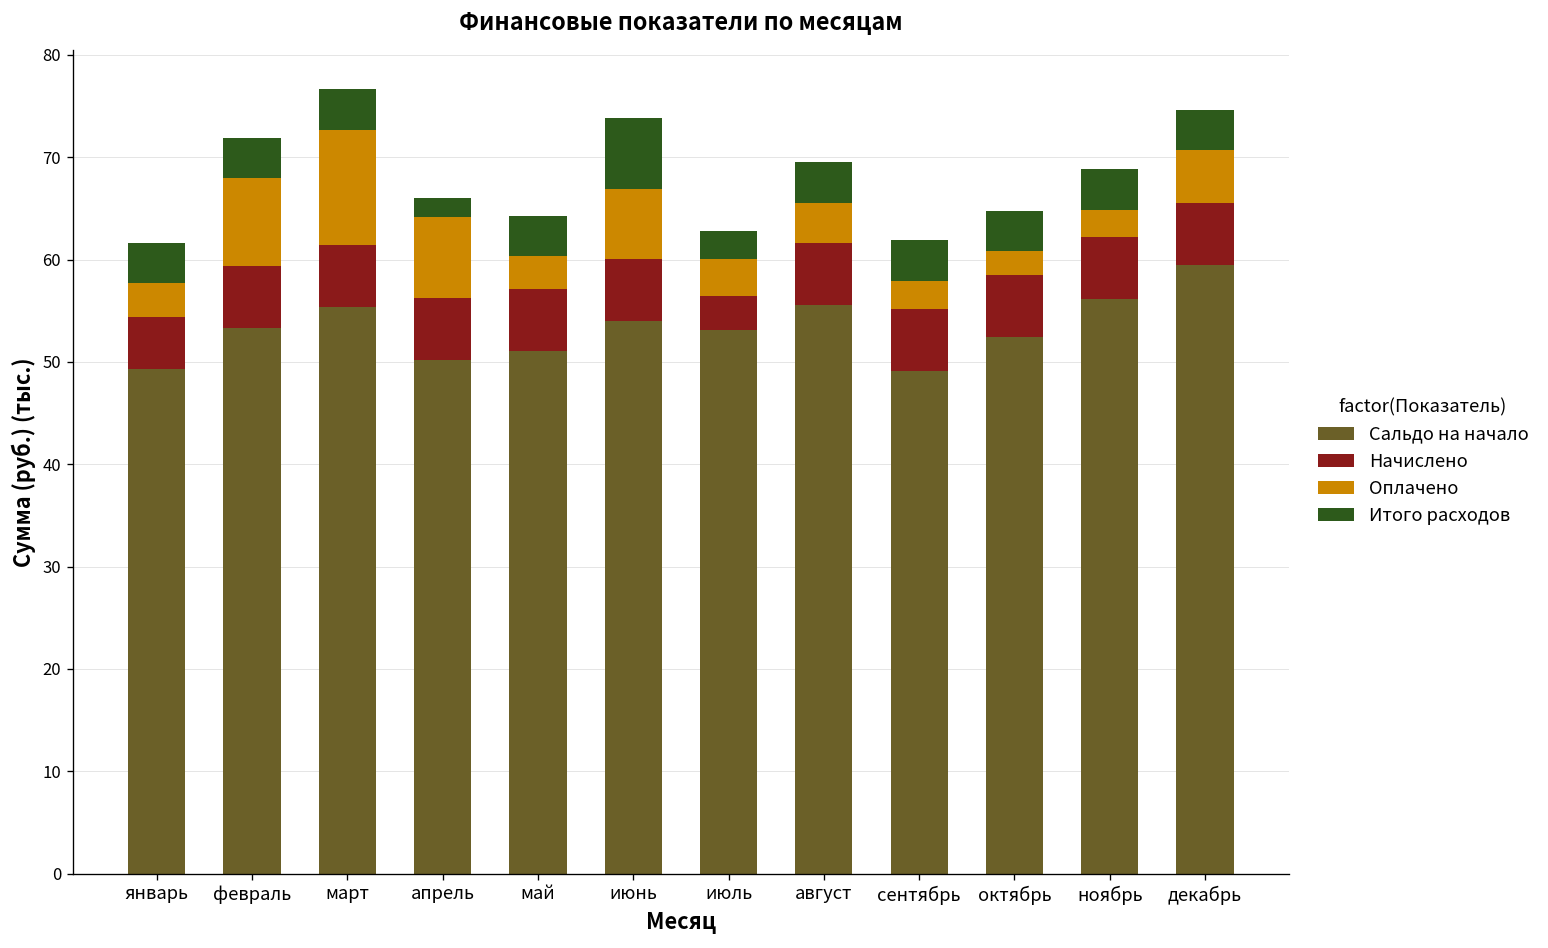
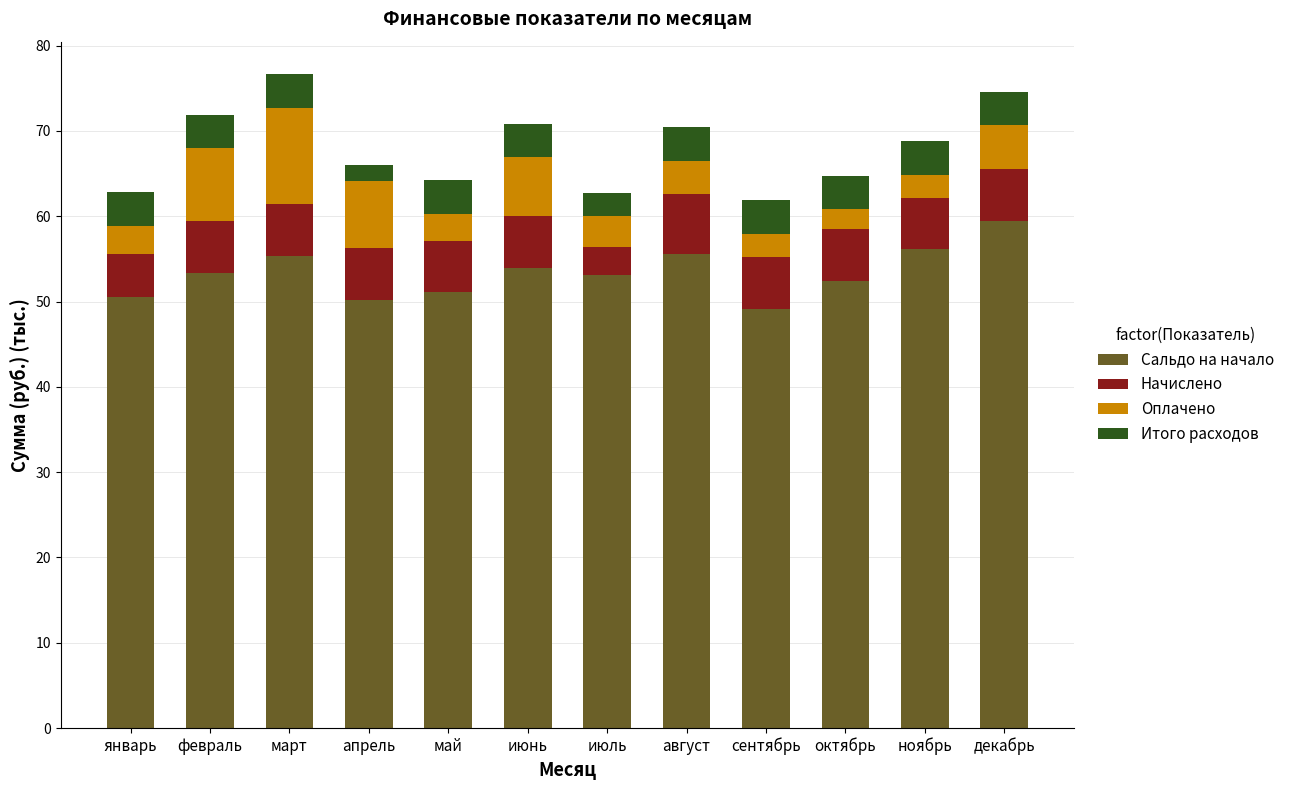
Сальдо на начало, январь: 49 -> 51
Итого расходов, июнь: 7 -> 4
Начислено, август: 6 -> 7
